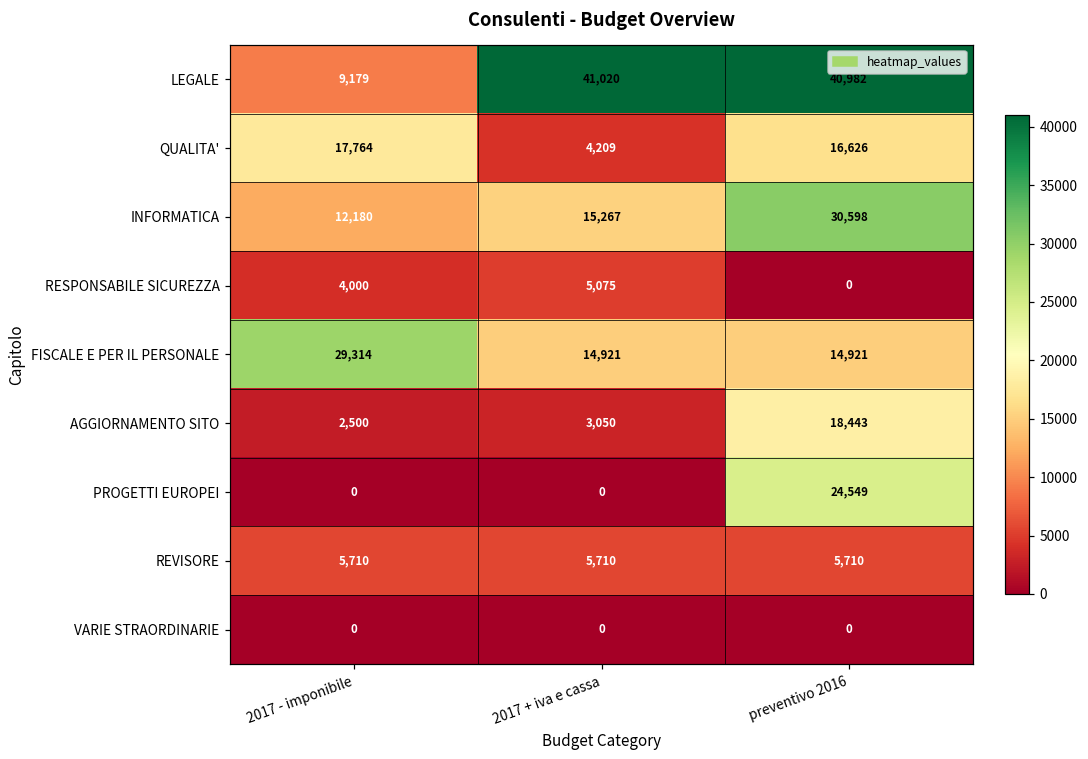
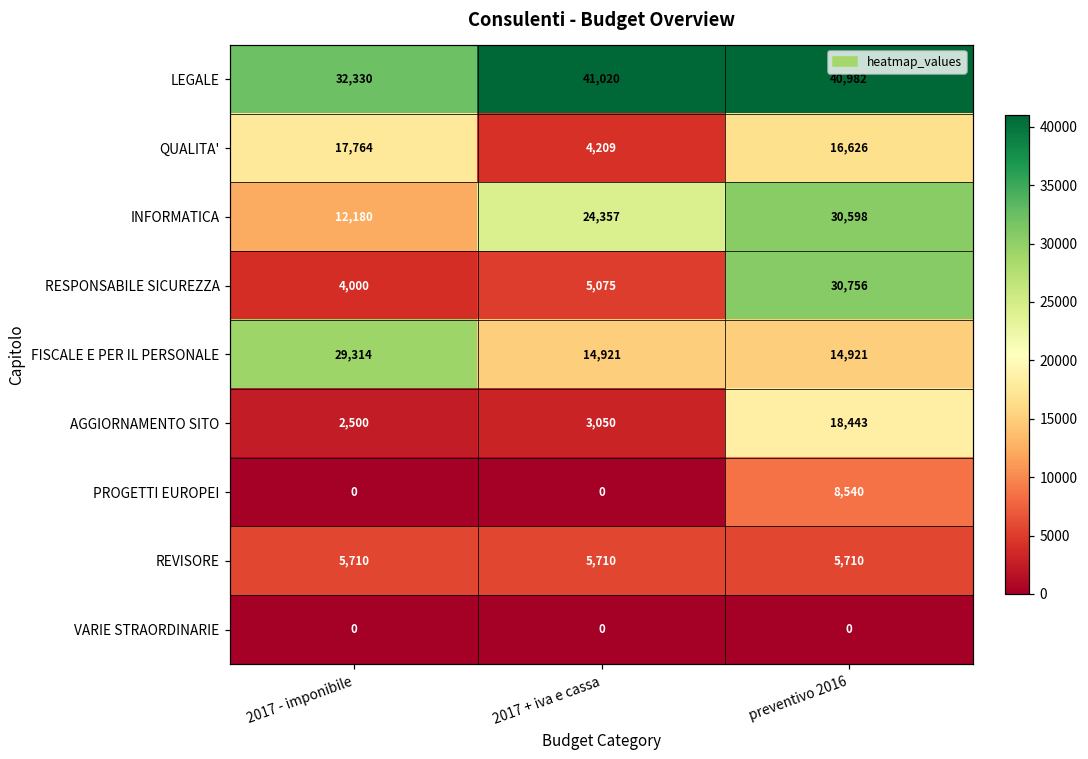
LEGALE, 2017 - imponibile: 9,179 -> 32,330
INFORMATICA, 2017 + iva e cassa: 15,267 -> 24,357
RESPONSABILE SICUREZZA, preventivo 2016: 0 -> 30,756
PROGETTI EUROPEI, preventivo 2016: 24,549 -> 8,540
